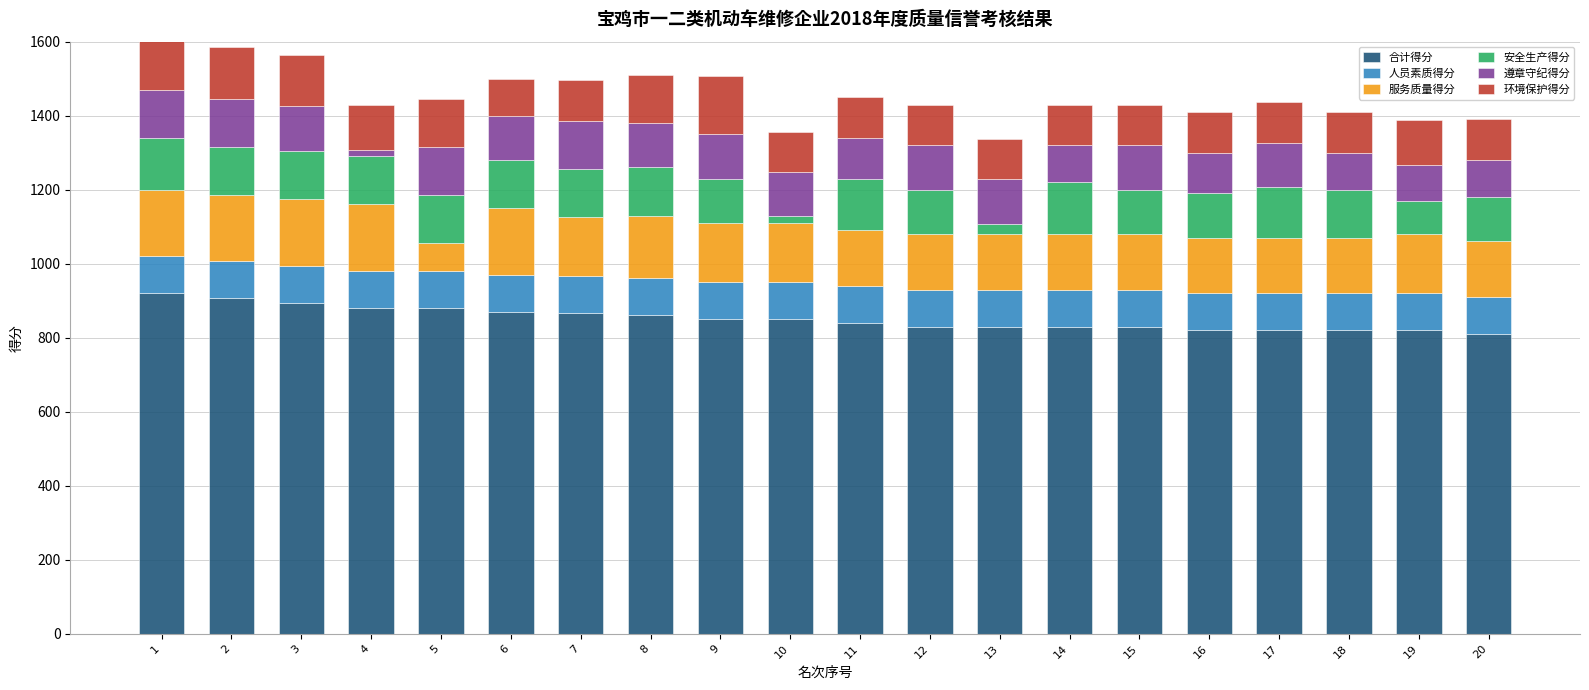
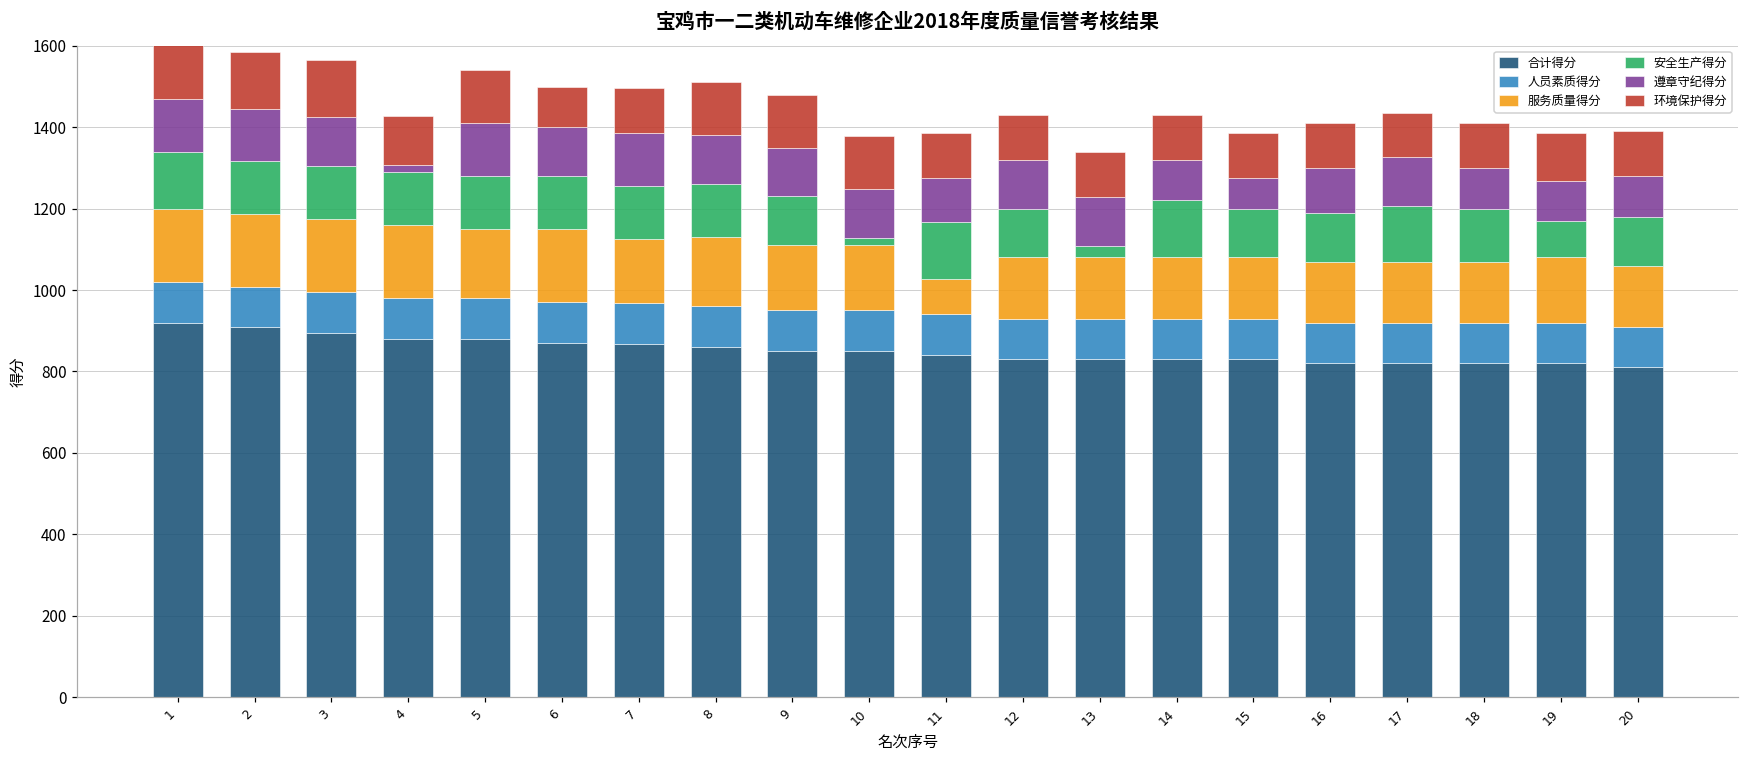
服务质量得分, 5: 80 -> 170
环境保护得分, 9: 160 -> 130
环境保护得分, 10: 110 -> 130
服务质量得分, 11: 150 -> 90
遵章守纪得分, 15: 120 -> 80
